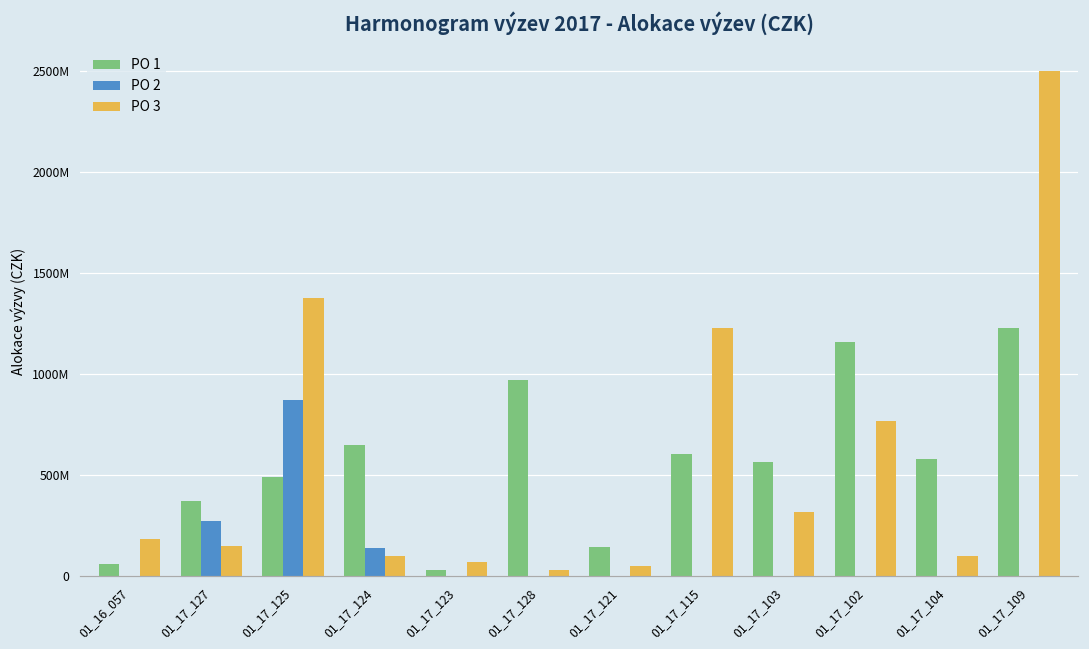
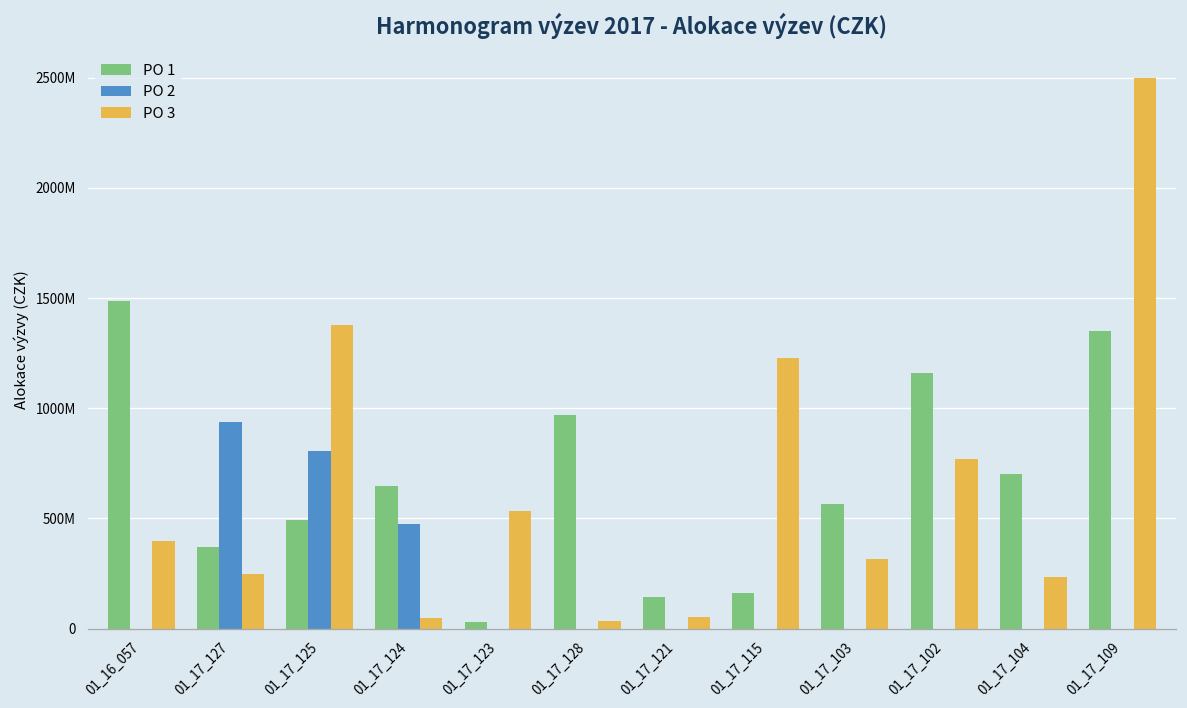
PO 1, 01_16_057: 60000000 -> 1490000000
PO 3, 01_16_057: 190000000 -> 400000000
PO 2, 01_17_127: 280000000 -> 940000000
PO 3, 01_17_127: 150000000 -> 250000000
PO 2, 01_17_125: 870000000 -> 800000000
PO 2, 01_17_124: 140000000 -> 470000000
PO 3, 01_17_124: 100000000 -> 50000000
PO 3, 01_17_123: 70000000 -> 530000000
PO 1, 01_17_115: 610000000 -> 160000000
PO 1, 01_17_104: 580000000 -> 700000000
PO 3, 01_17_104: 100000000 -> 240000000
PO 1, 01_17_109: 1230000000 -> 1350000000
